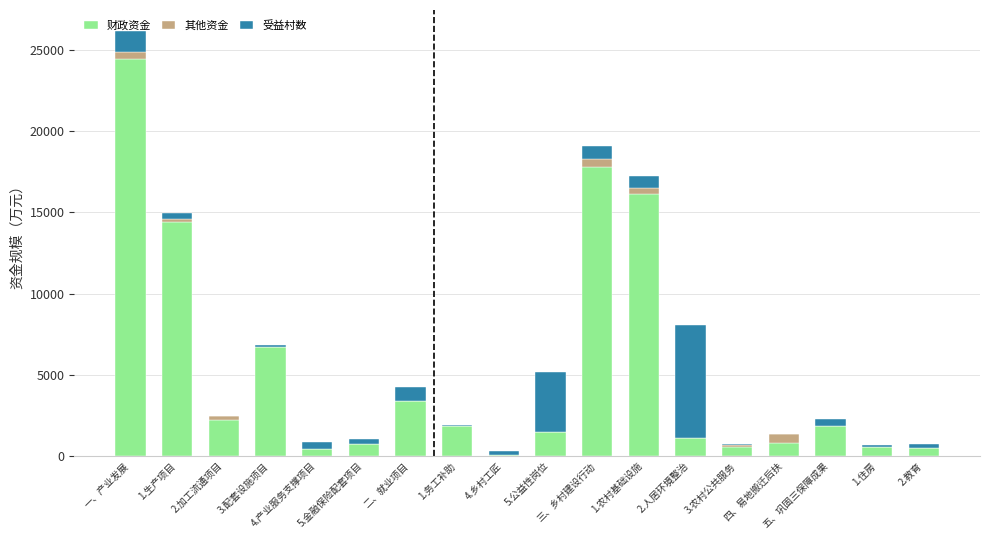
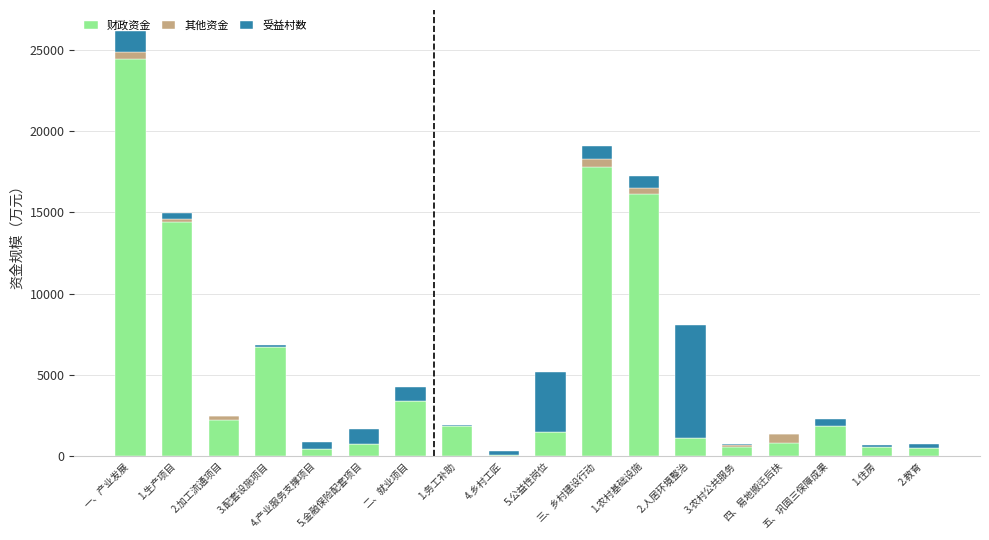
受益村数, 5.金融保险配套项目: 300 -> 1000
